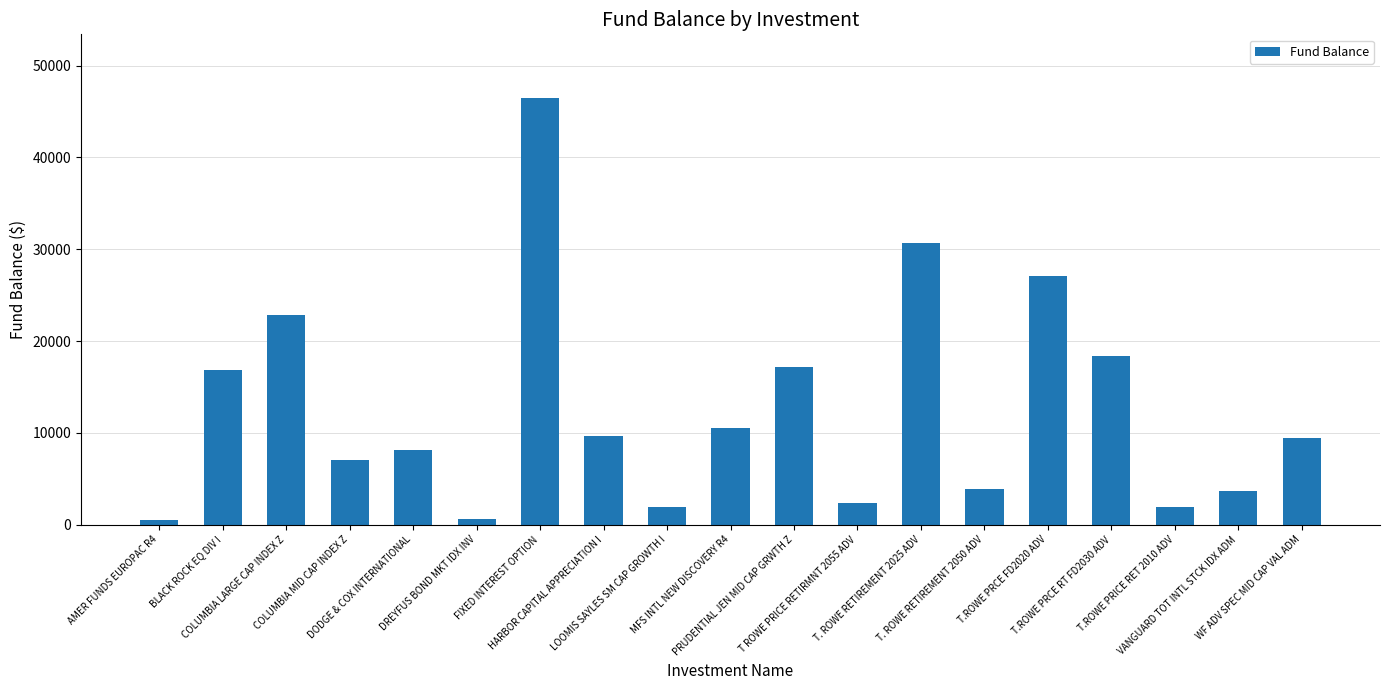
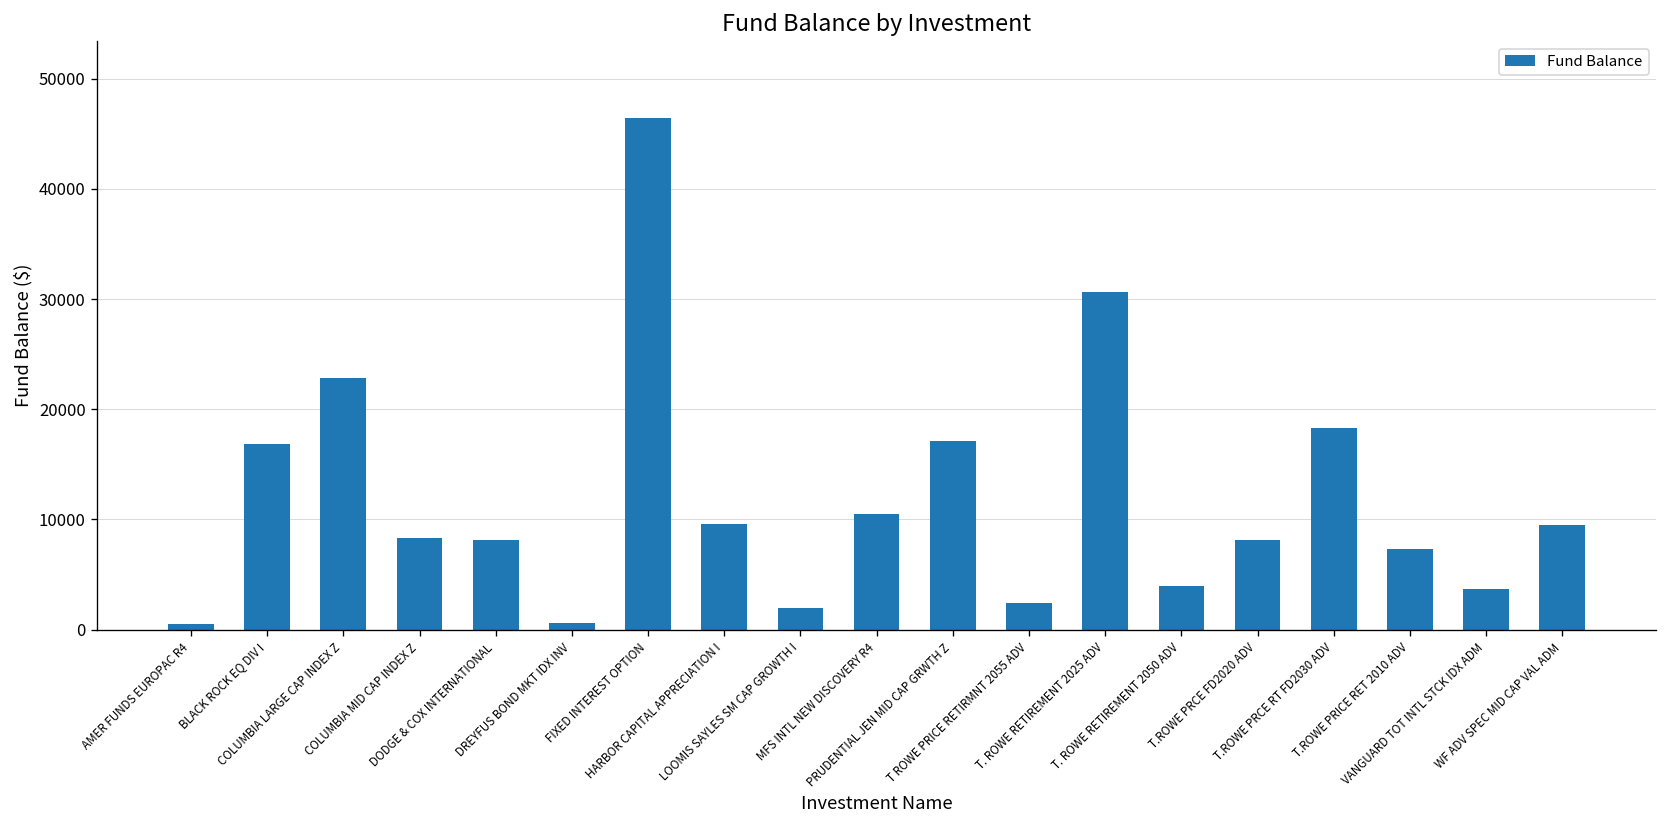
COLUMBIA MID CAP INDEX Z: 7000 -> 8000
T.ROWE PRCE FD2020 ADV: 27000 -> 8000
T.ROWE PRICE RET 2010 ADV: 2000 -> 7000
